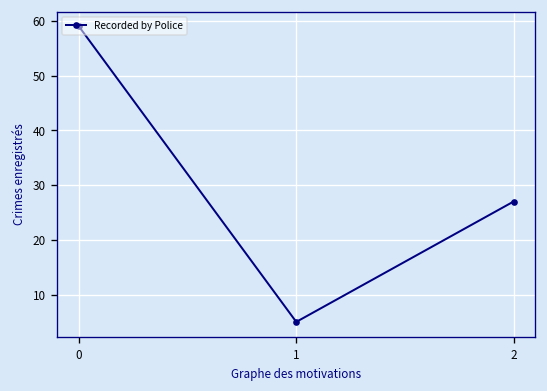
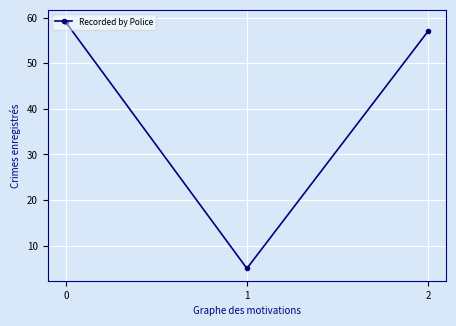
2: 27 -> 57
